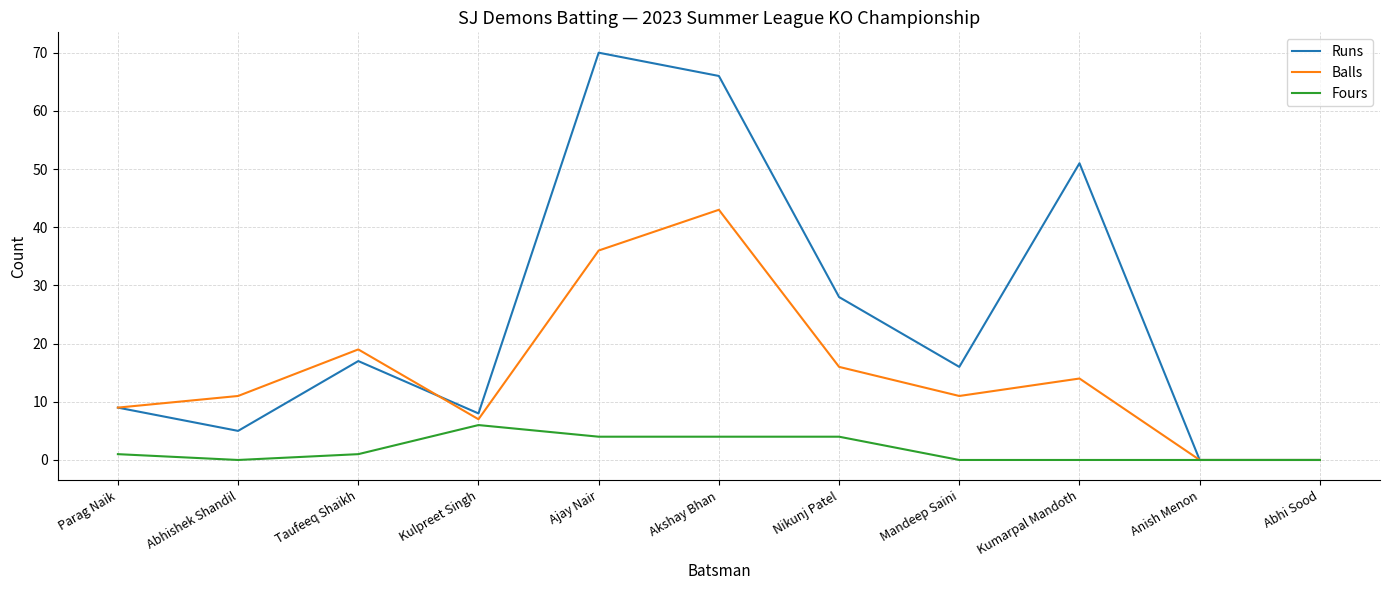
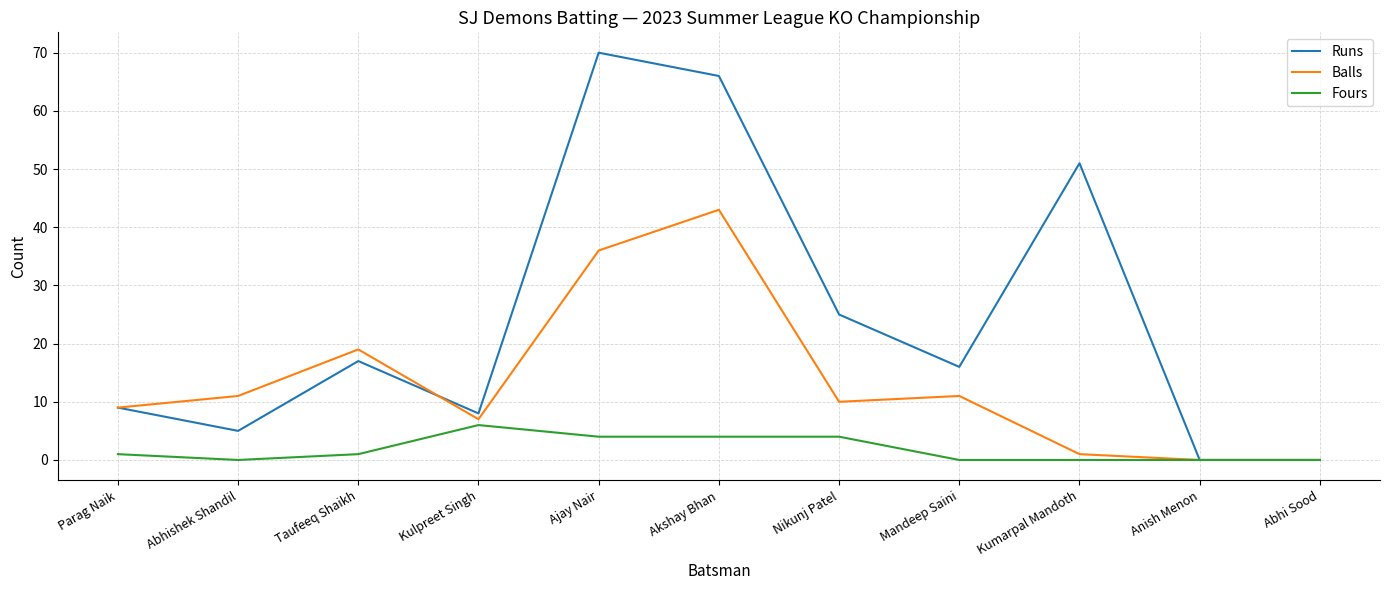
Runs, Nikunj Patel: 28 -> 25
Balls, Nikunj Patel: 16 -> 10
Balls, Kumarpal Mandoth: 14 -> 1
